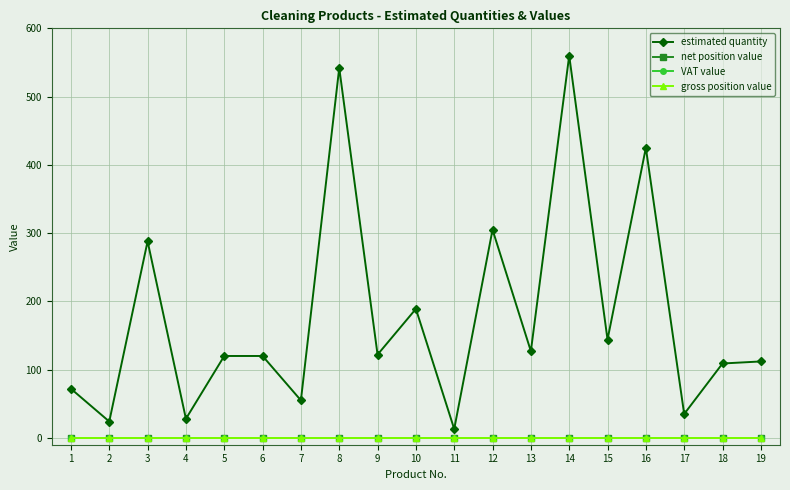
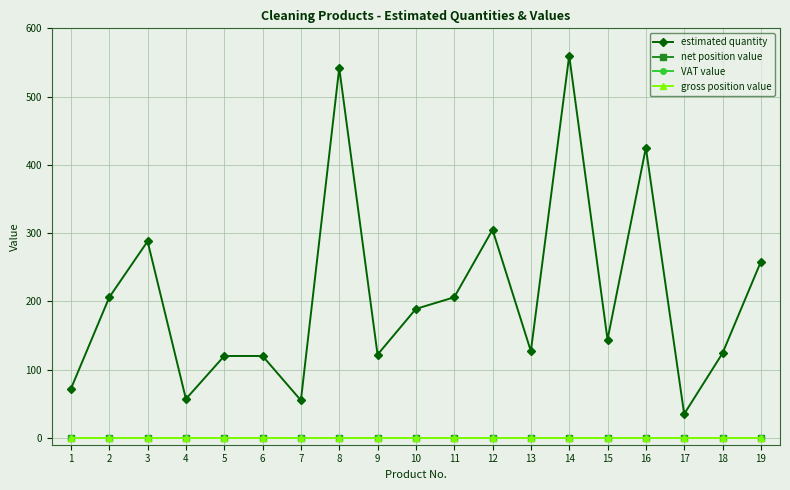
estimated quantity, 2: 20 -> 210
estimated quantity, 4: 30 -> 60
estimated quantity, 11: 10 -> 210
estimated quantity, 18: 110 -> 120
estimated quantity, 19: 110 -> 260
